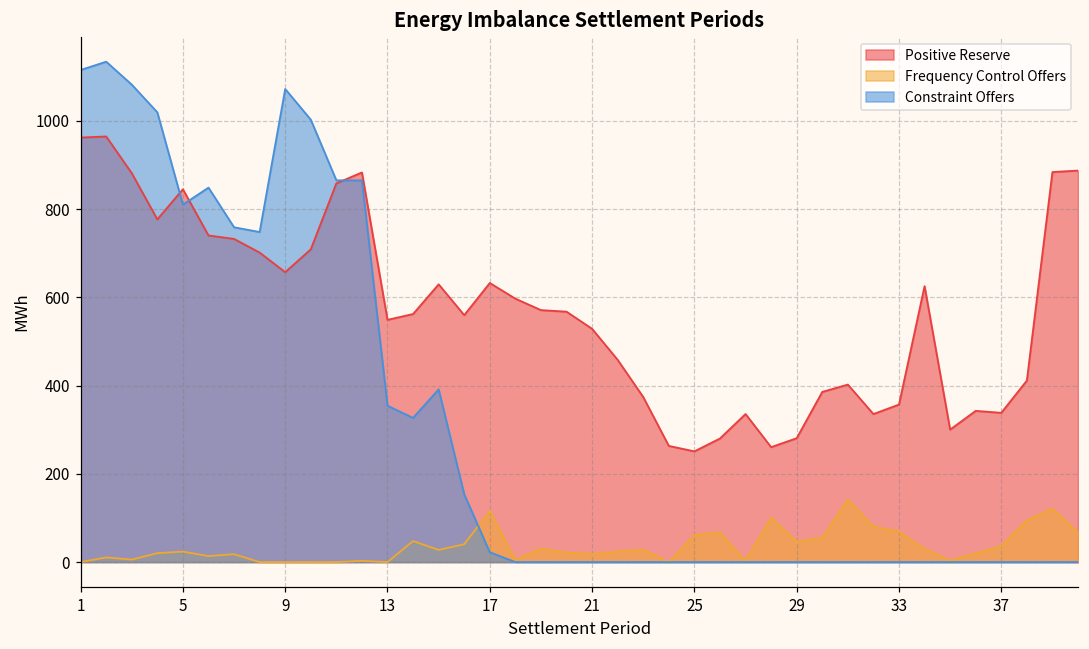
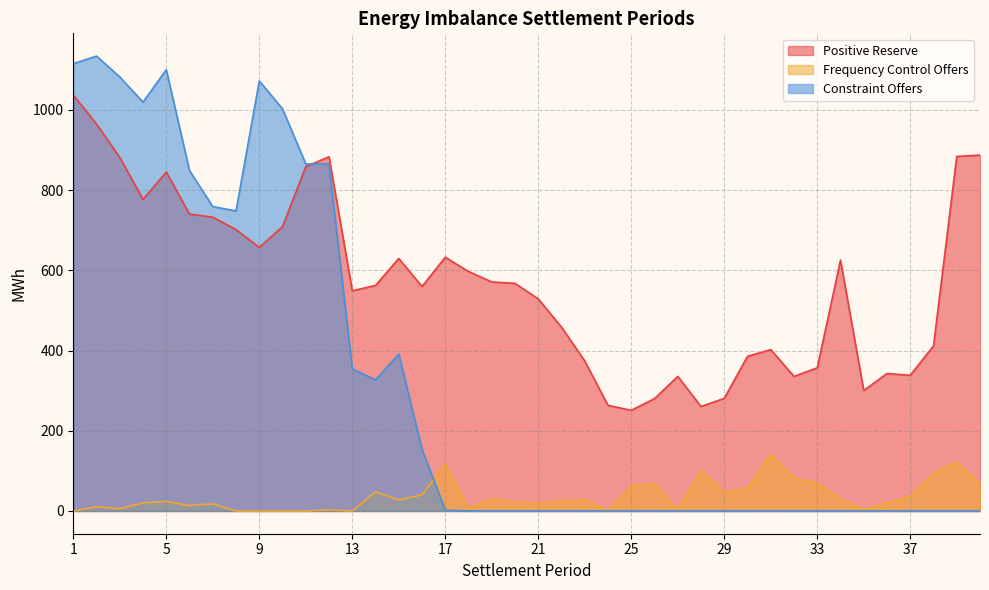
Positive Reserve, 1: 960 -> 1040
Constraint Offers, 5: 810 -> 1100
Constraint Offers, 17: 20 -> 0
